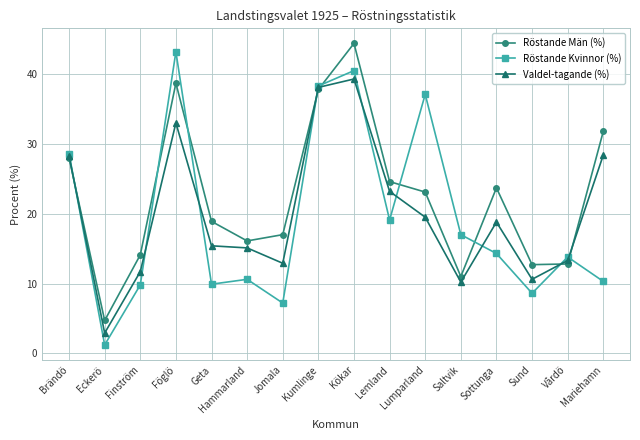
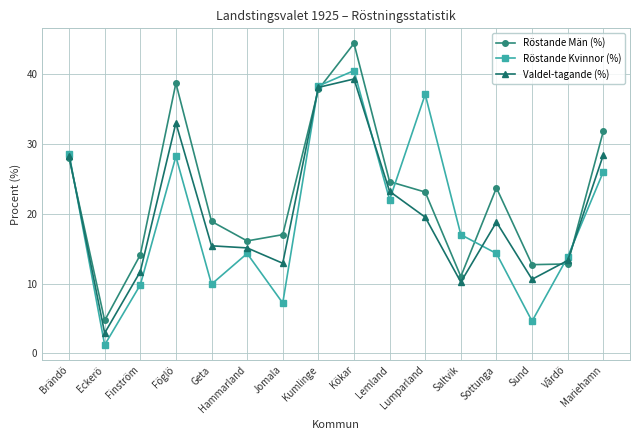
Röstande Kvinnor (%), Föglö: 43 -> 28
Röstande Kvinnor (%), Hammarland: 11 -> 14
Röstande Kvinnor (%), Lemland: 19 -> 22
Röstande Kvinnor (%), Sund: 9 -> 5
Röstande Kvinnor (%), Mariehamn: 10 -> 26
